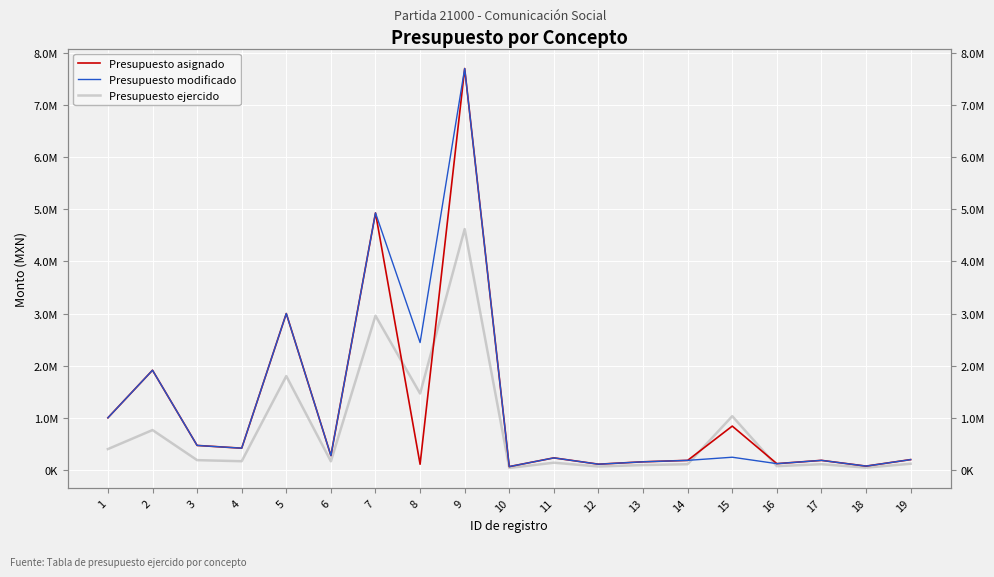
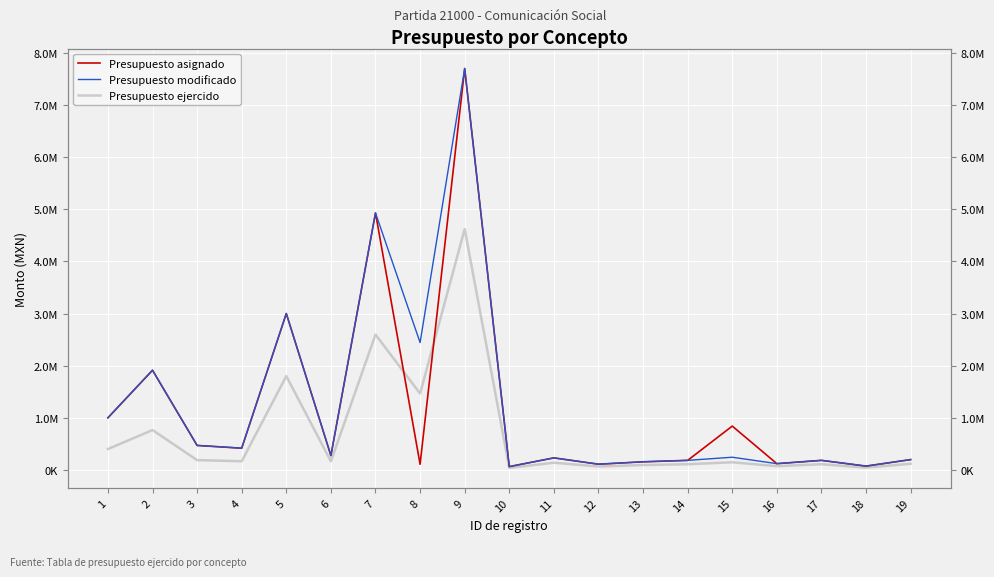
Presupuesto ejercido, 7: 3000000 -> 2600000
Presupuesto ejercido, 15: 1000000 -> 100000
